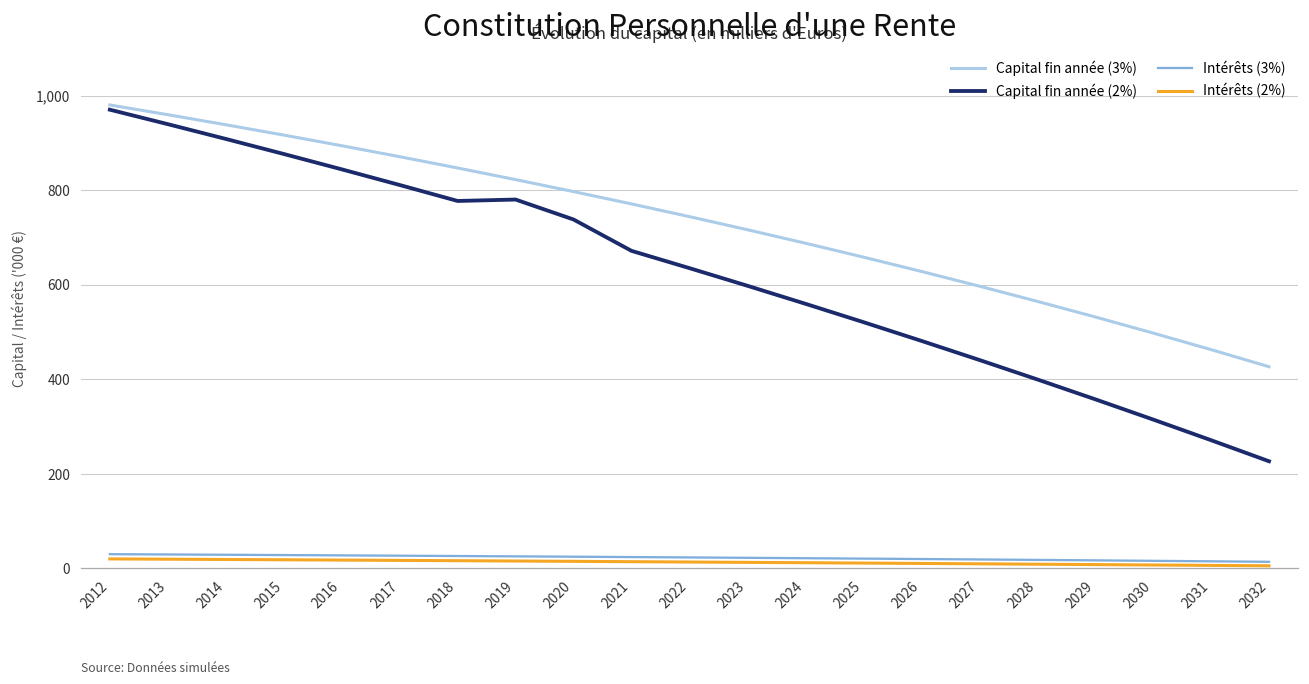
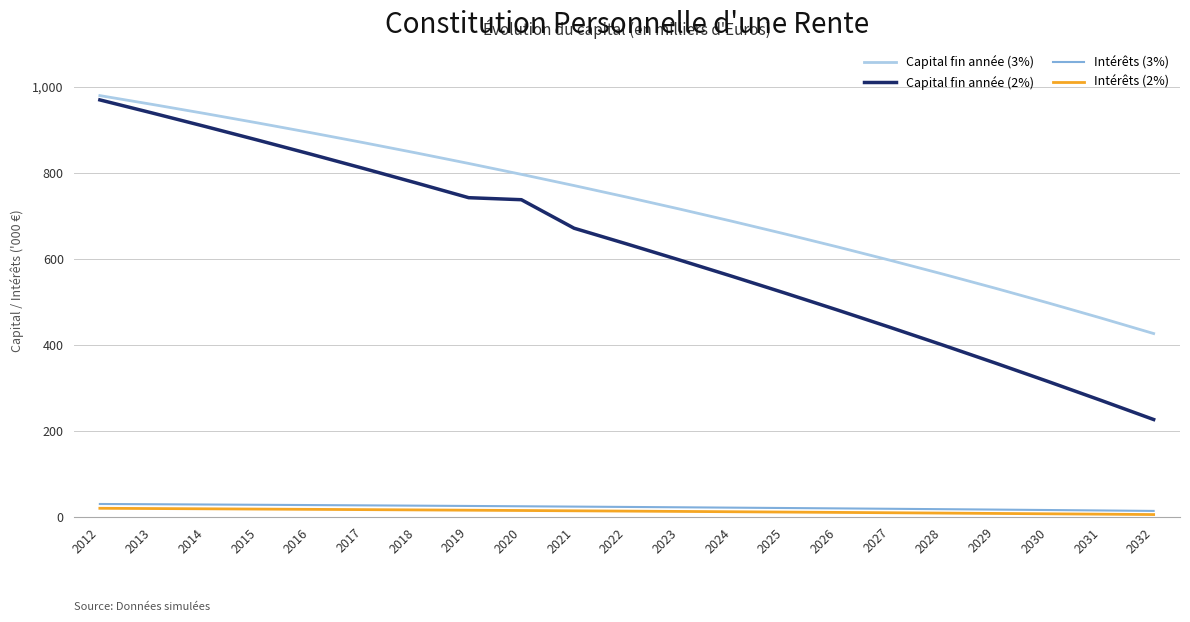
Capital fin année (2%), 2019: 780 -> 740
